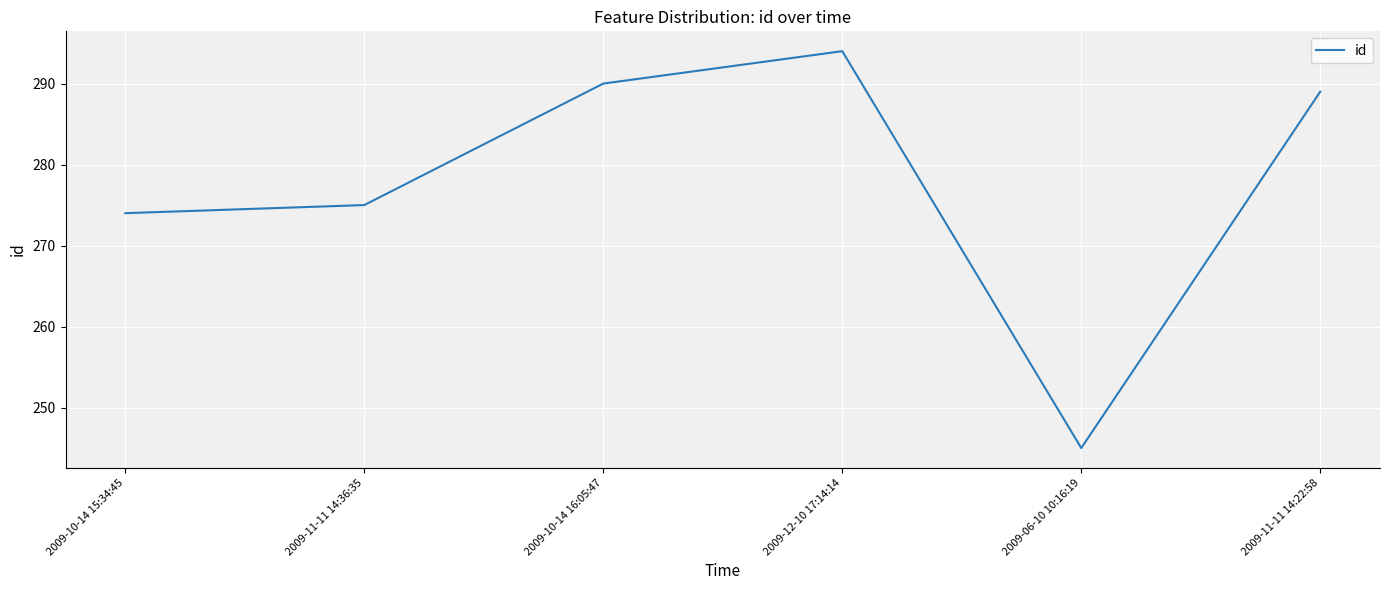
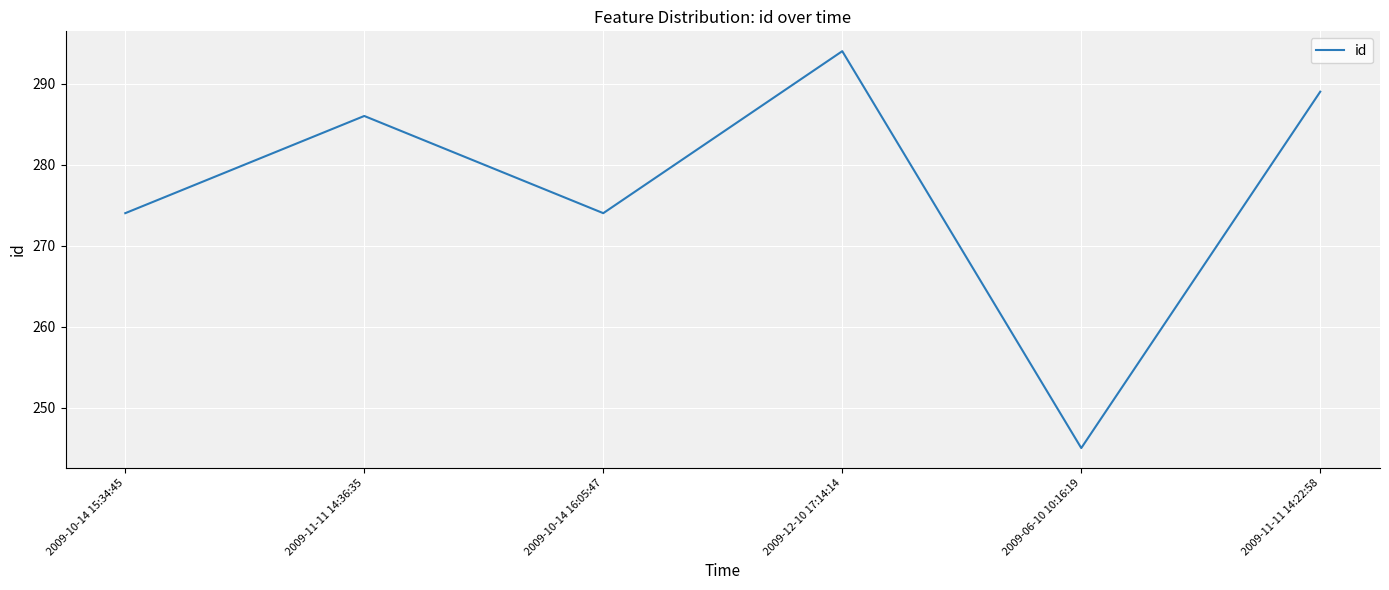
2009-11-11 14:36:35: 275 -> 286
2009-10-14 16:05:47: 290 -> 274
